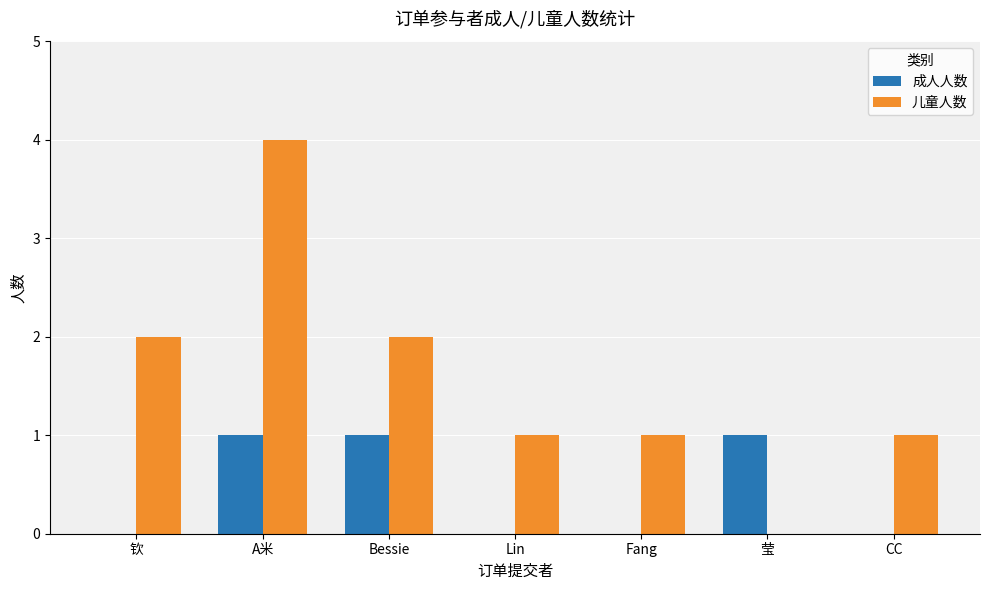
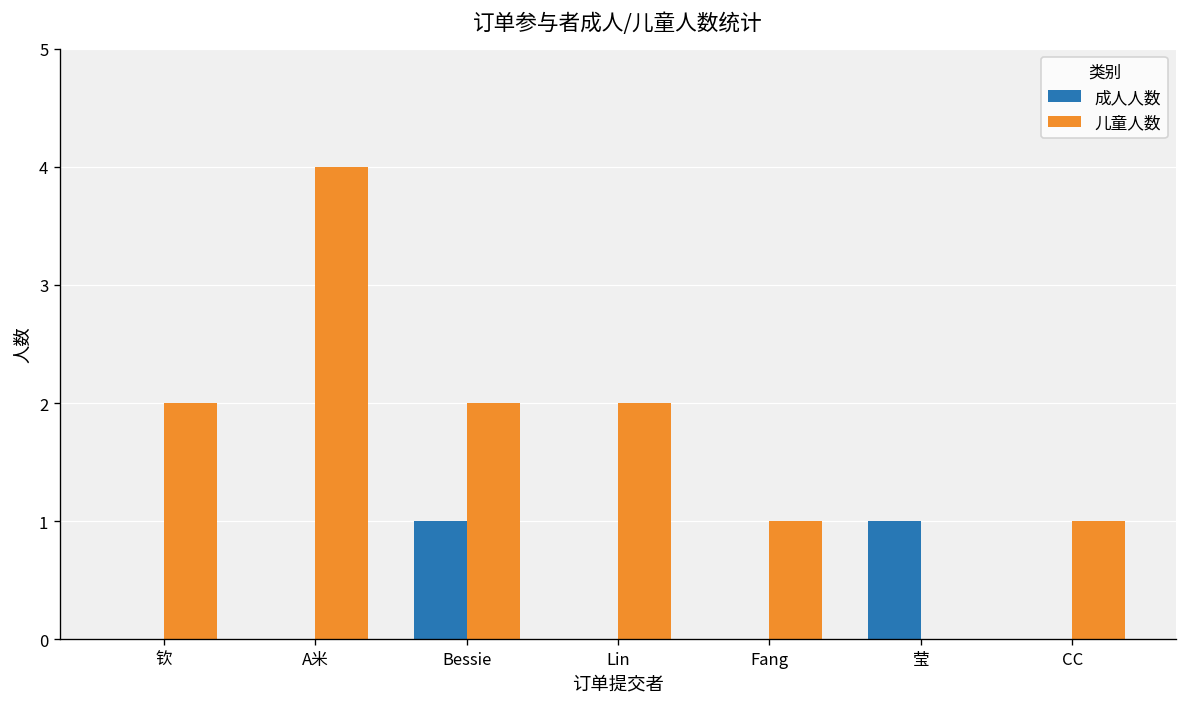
成人人数, A米: 1 -> 0
儿童人数, Lin: 1 -> 2
